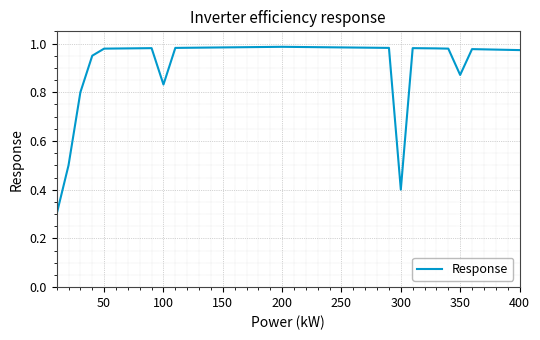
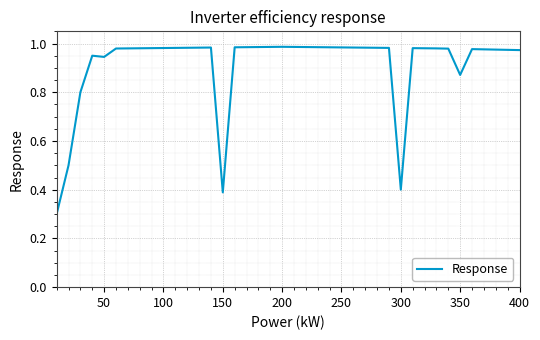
50: 0.98 -> 0.95
100: 0.83 -> 0.98
150: 0.98 -> 0.39
